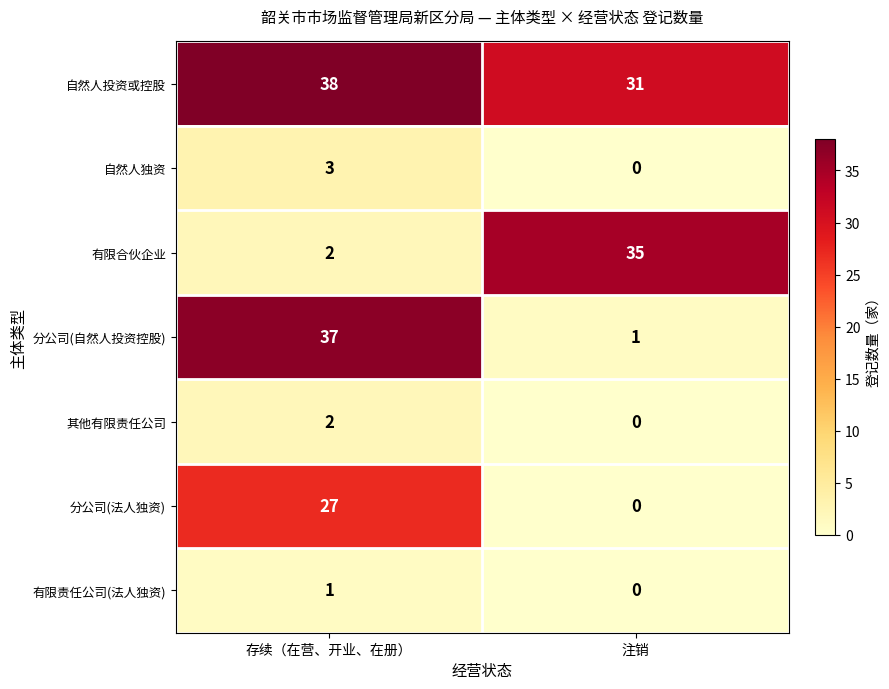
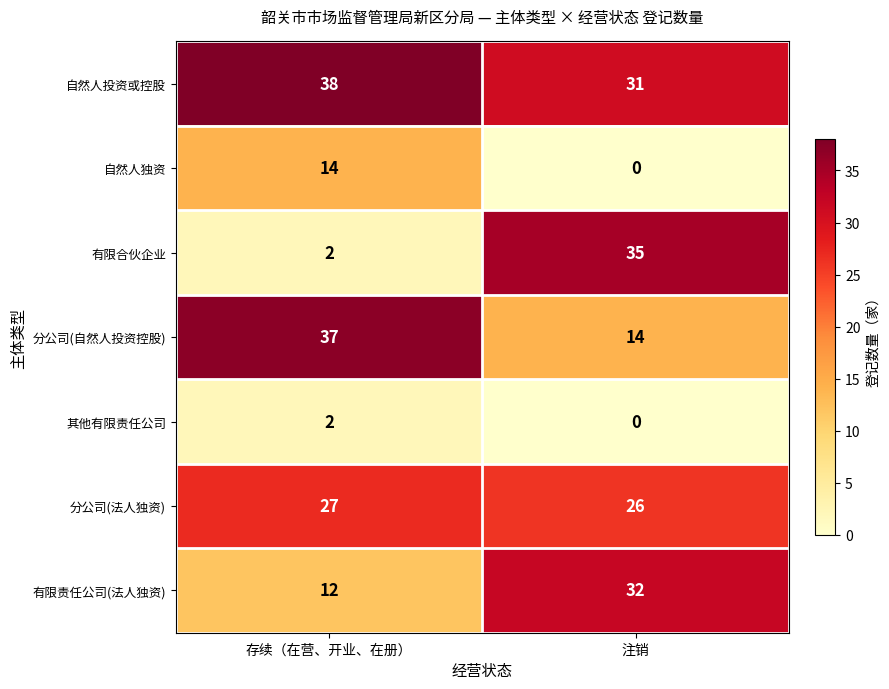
自然人独资, 存续（在营、开业、在册）: 3 -> 14
分公司(自然人投资控股), 注销: 1 -> 14
分公司(法人独资), 注销: 0 -> 26
有限责任公司(法人独资), 存续（在营、开业、在册）: 1 -> 12
有限责任公司(法人独资), 注销: 0 -> 32
